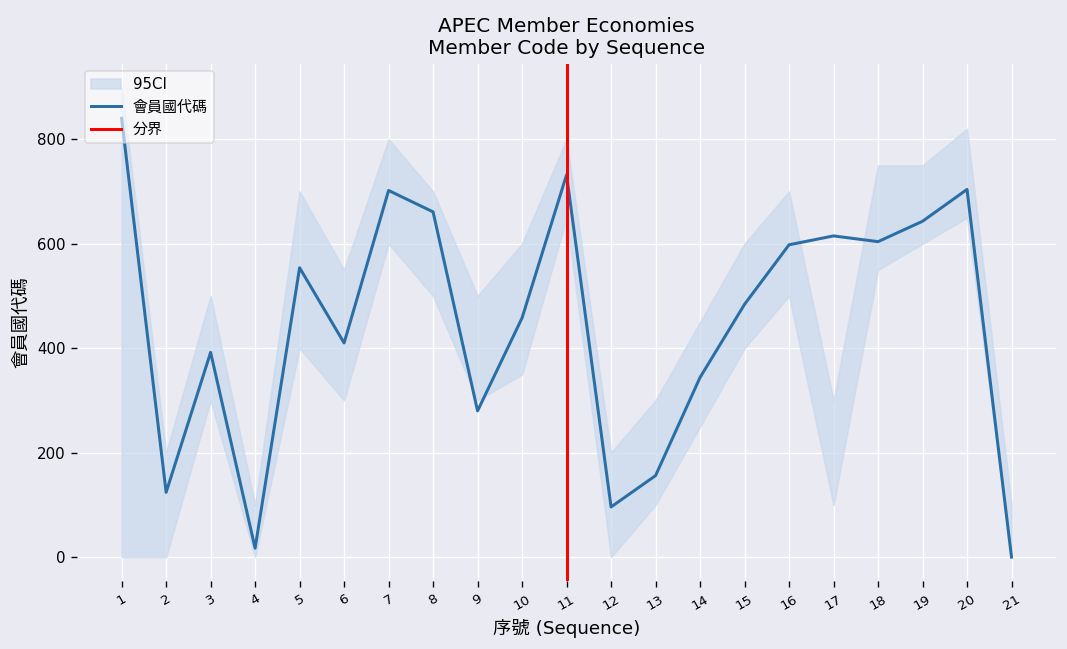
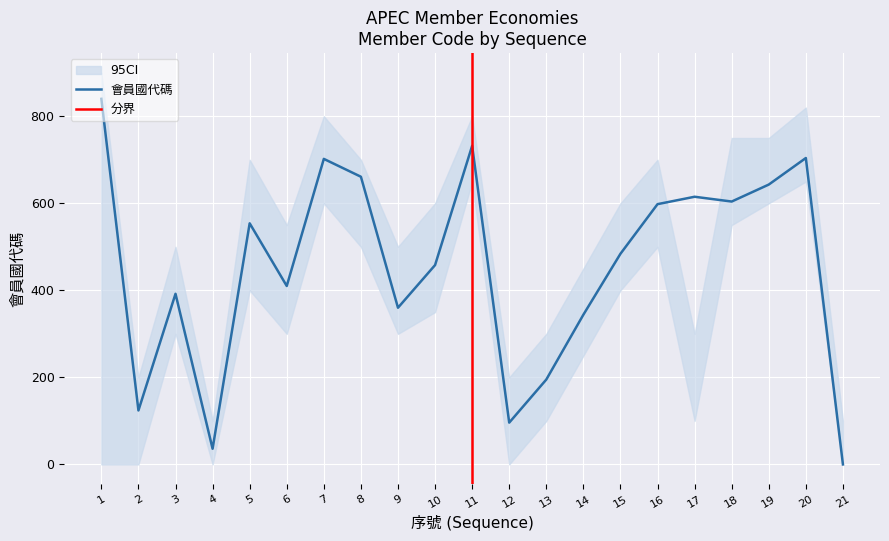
會員國代碼, 4: 20 -> 40
會員國代碼, 9: 280 -> 360
會員國代碼, 13: 160 -> 200
